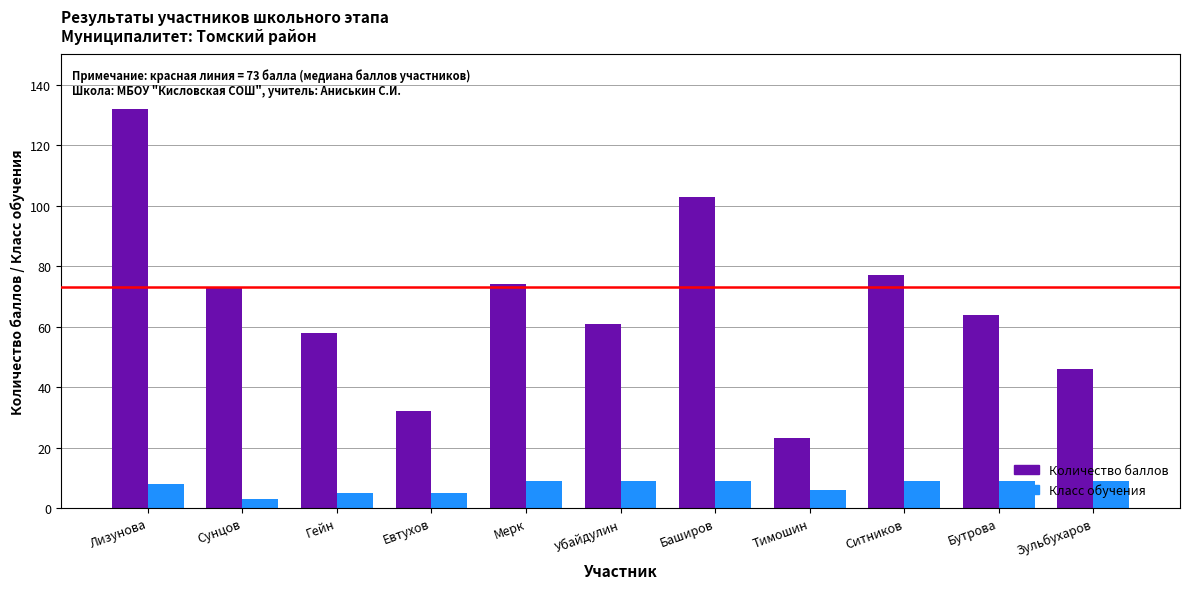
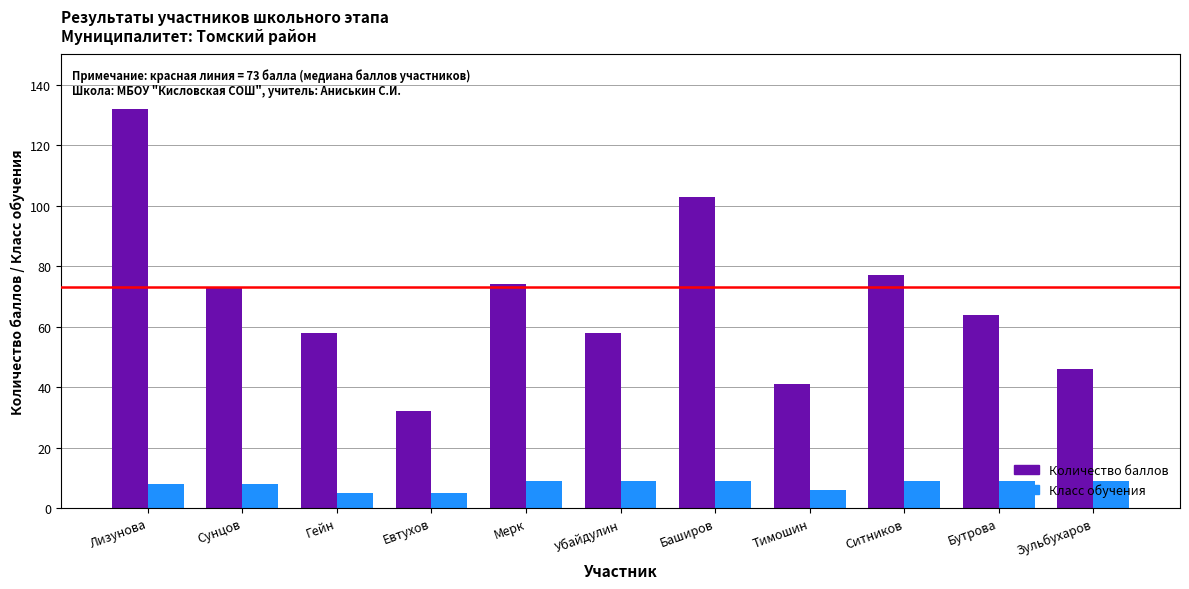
Класс обучения, Сунцов: 3 -> 8
Количество баллов, Убайдулин: 61 -> 58
Количество баллов, Тимошин: 23 -> 41
